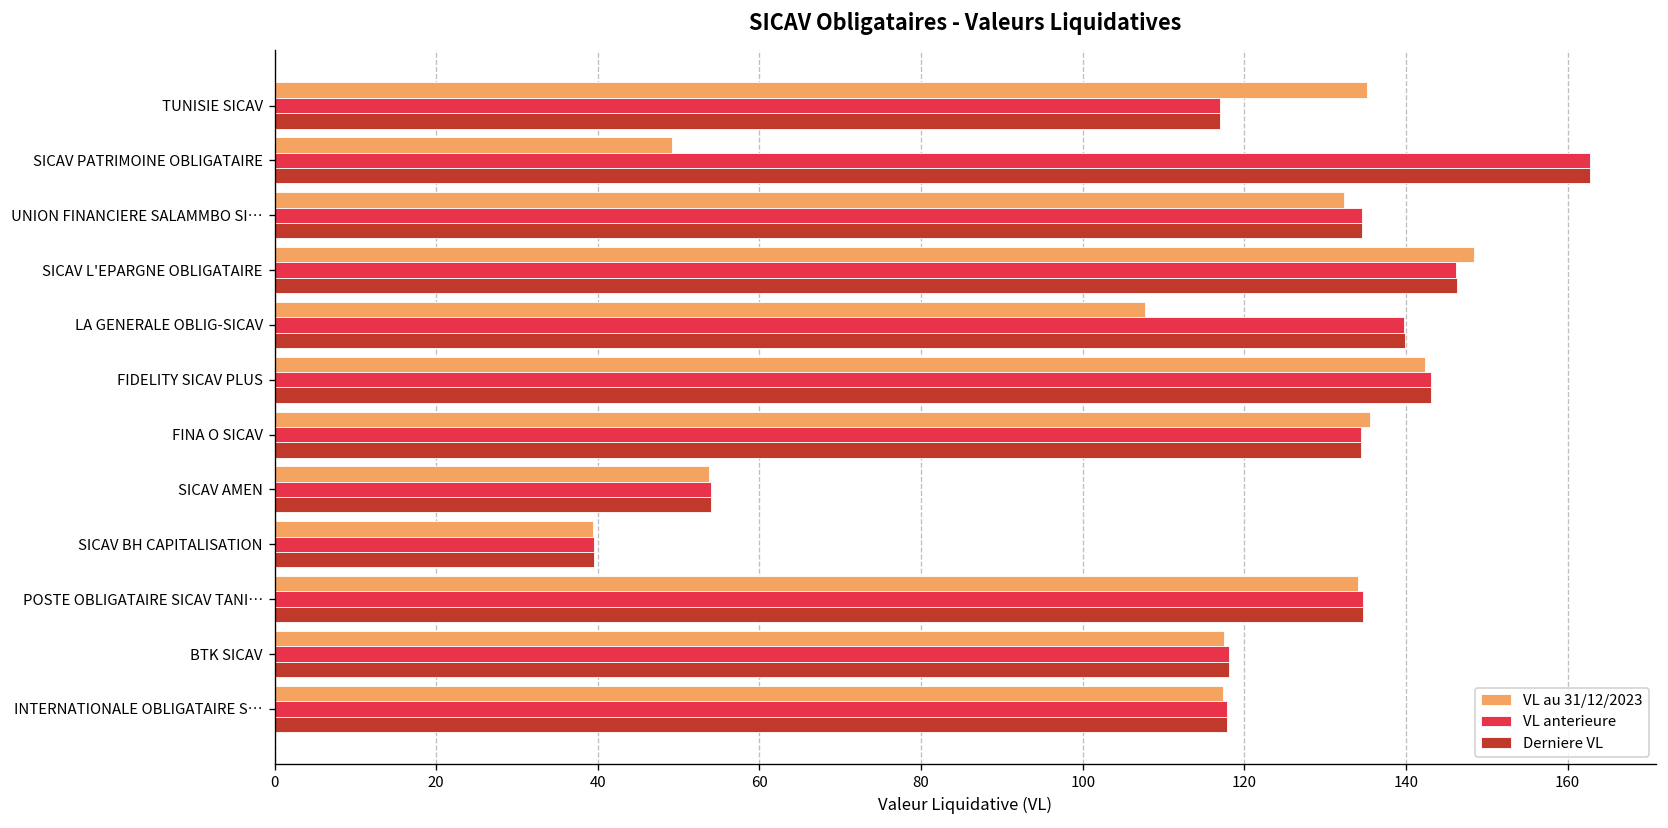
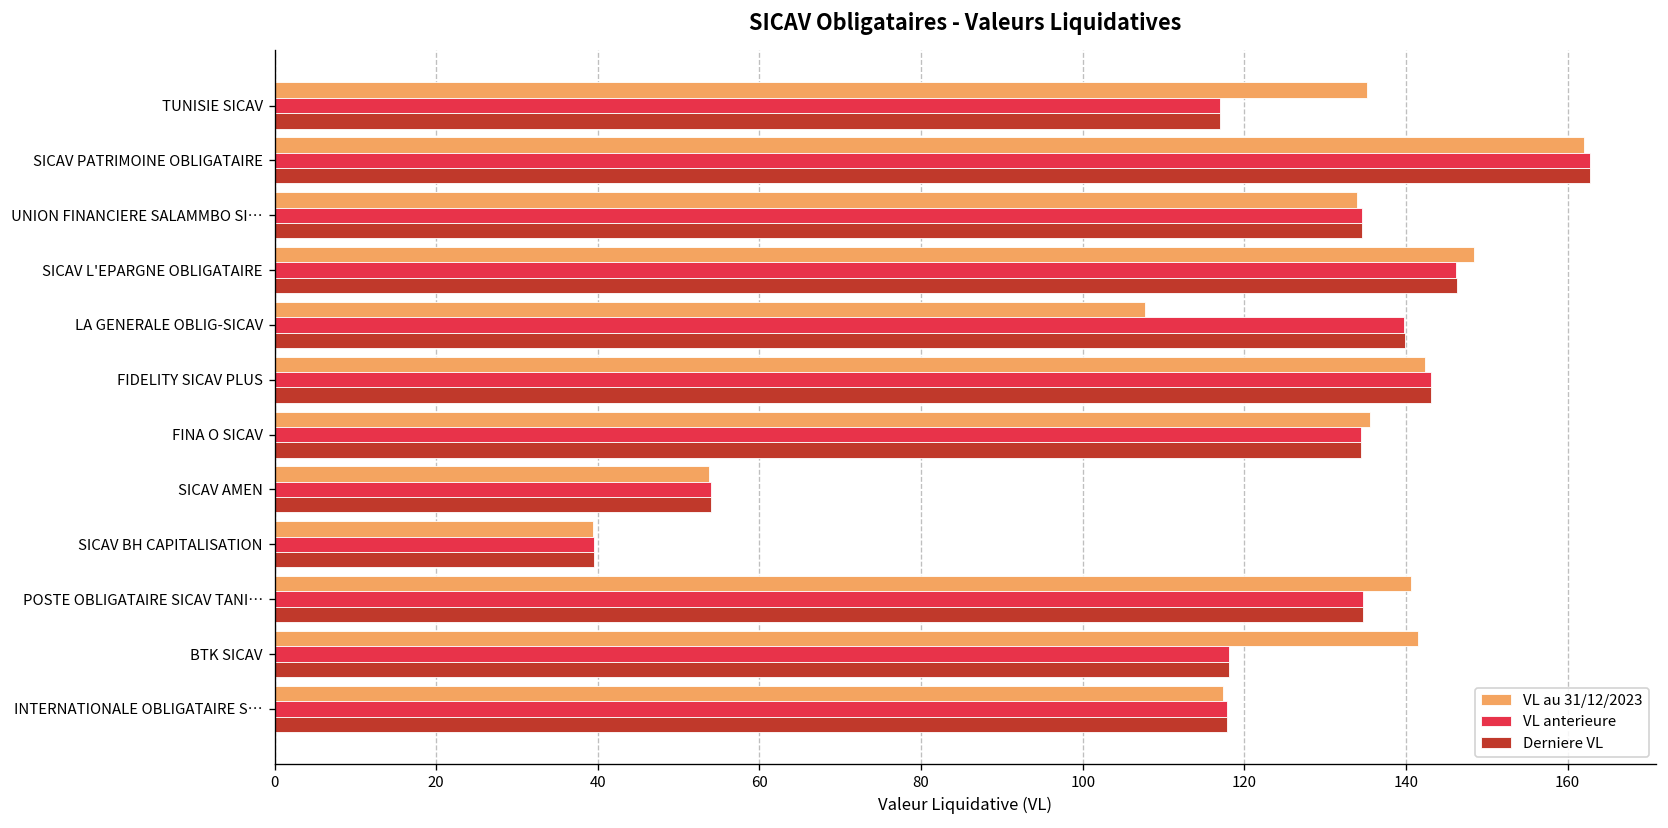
VL au 31/12/2023, SICAV PATRIMOINE OBLIGATAIRE: 49 -> 162
VL au 31/12/2023, UNION FINANCIERE SALAMMBO SI…: 132 -> 134
VL au 31/12/2023, POSTE OBLIGATAIRE SICAV TANI…: 134 -> 141
VL au 31/12/2023, BTK SICAV: 117 -> 141
